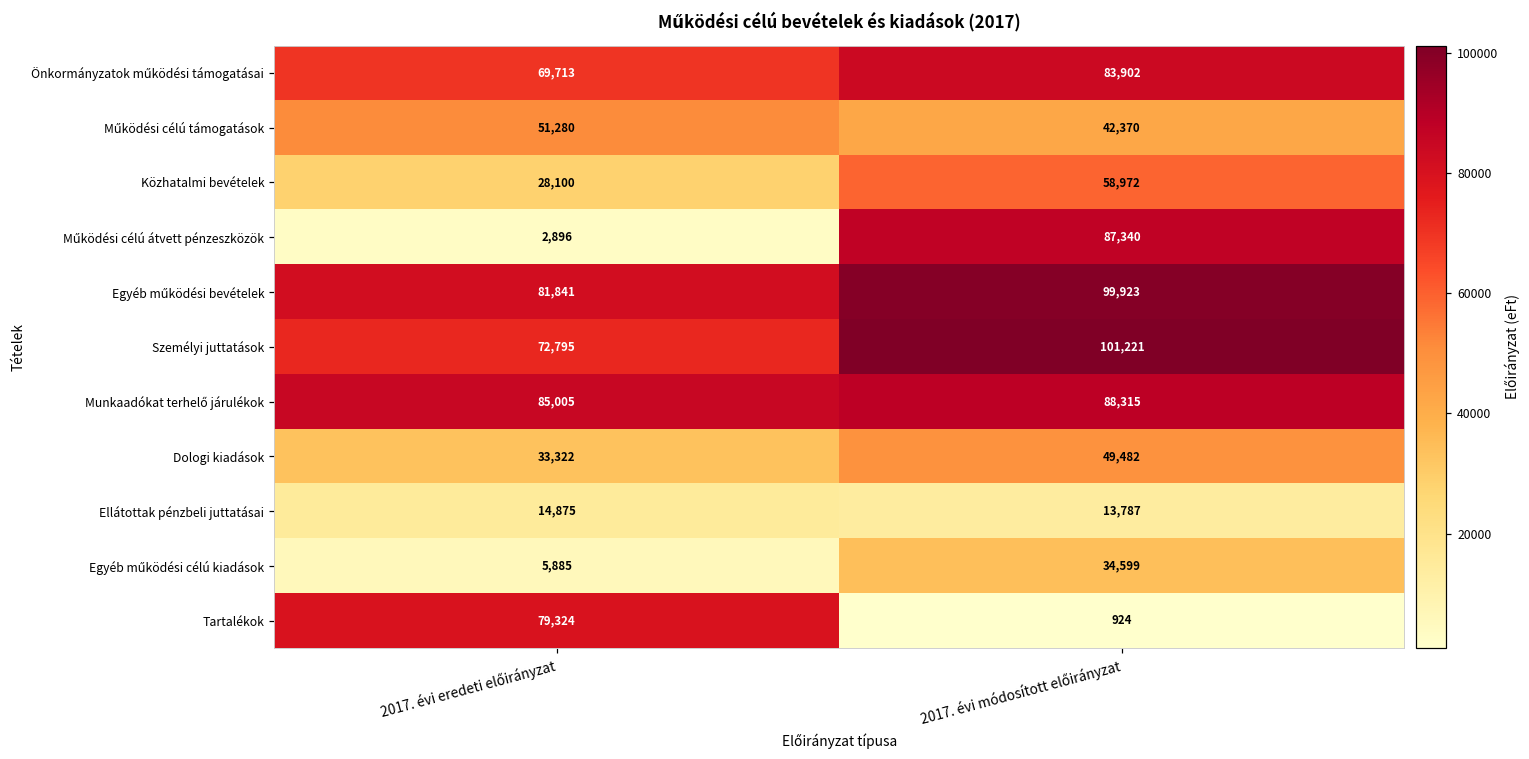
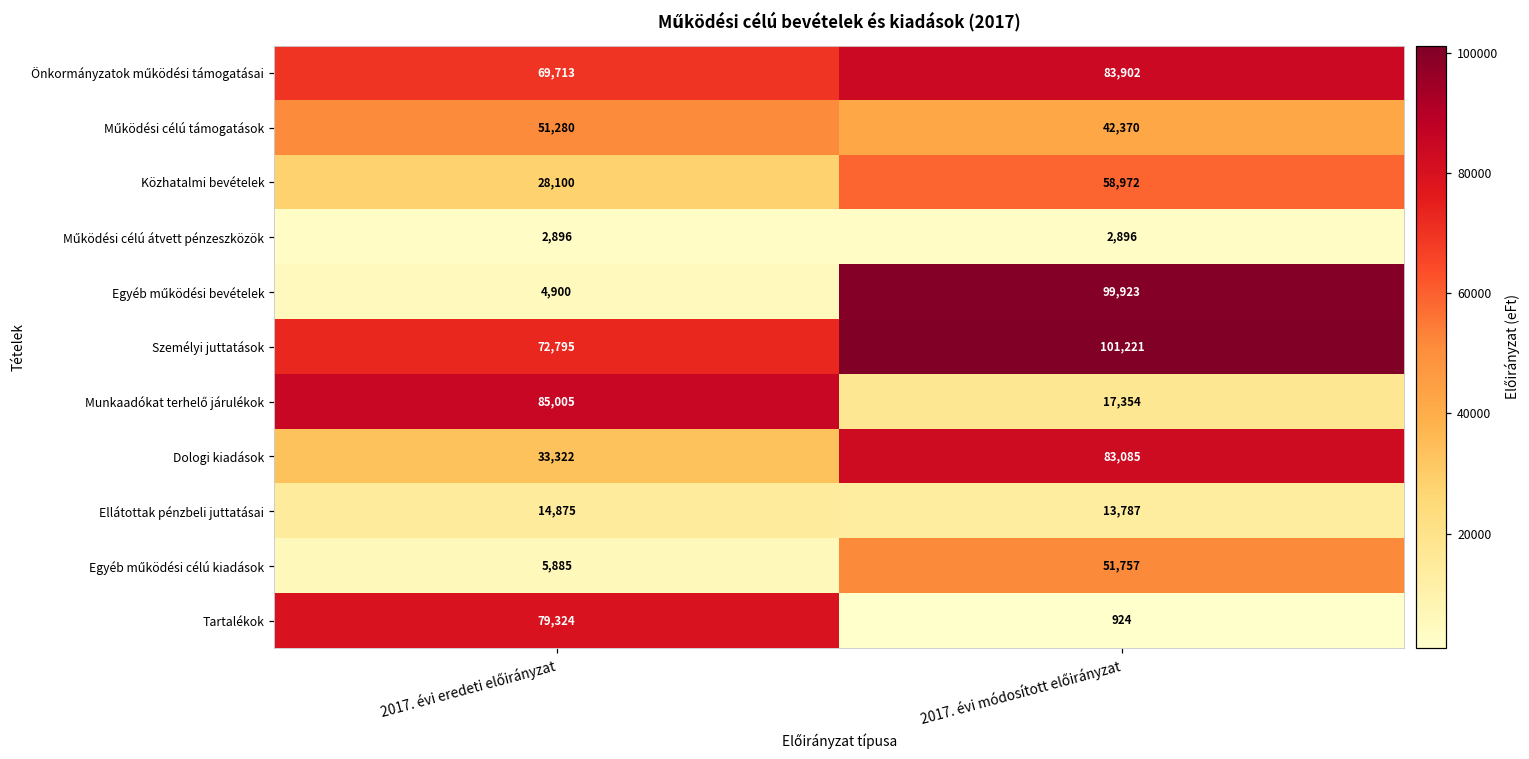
Működési célú átvett pénzeszközök, 2017. évi módosított előirányzat: 87,340 -> 2,896
Egyéb működési bevételek, 2017. évi eredeti előirányzat: 81,841 -> 4,900
Munkaadókat terhelő járulékok, 2017. évi módosított előirányzat: 88,315 -> 17,354
Dologi kiadások, 2017. évi módosított előirányzat: 49,482 -> 83,085
Egyéb működési célú kiadások, 2017. évi módosított előirányzat: 34,599 -> 51,757
